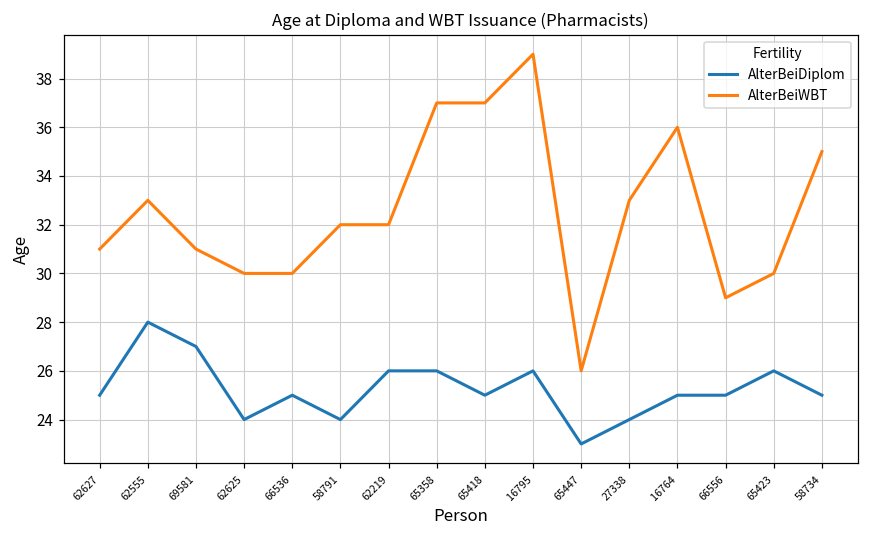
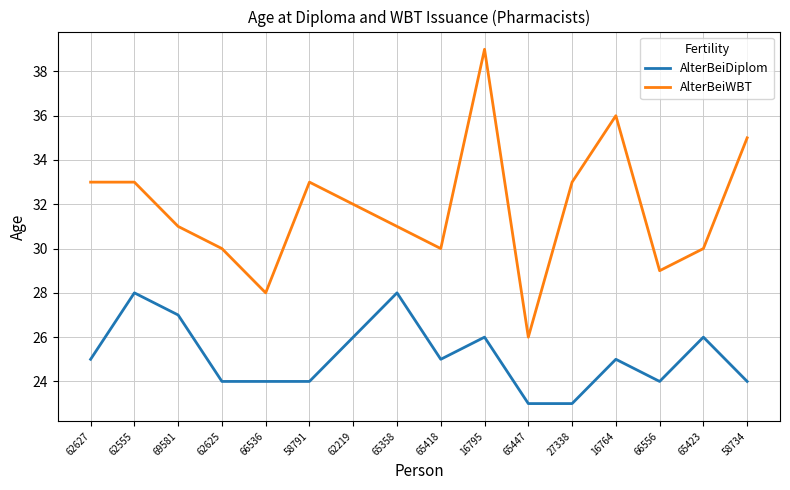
AlterBeiWBT, 62627: 31 -> 33
AlterBeiDiplom, 66536: 25 -> 24
AlterBeiWBT, 66536: 30 -> 28
AlterBeiWBT, 58791: 32 -> 33
AlterBeiDiplom, 65358: 26 -> 28
AlterBeiWBT, 65358: 37 -> 31
AlterBeiWBT, 65418: 37 -> 30
AlterBeiDiplom, 27338: 24 -> 23
AlterBeiDiplom, 66556: 25 -> 24
AlterBeiDiplom, 58734: 25 -> 24
